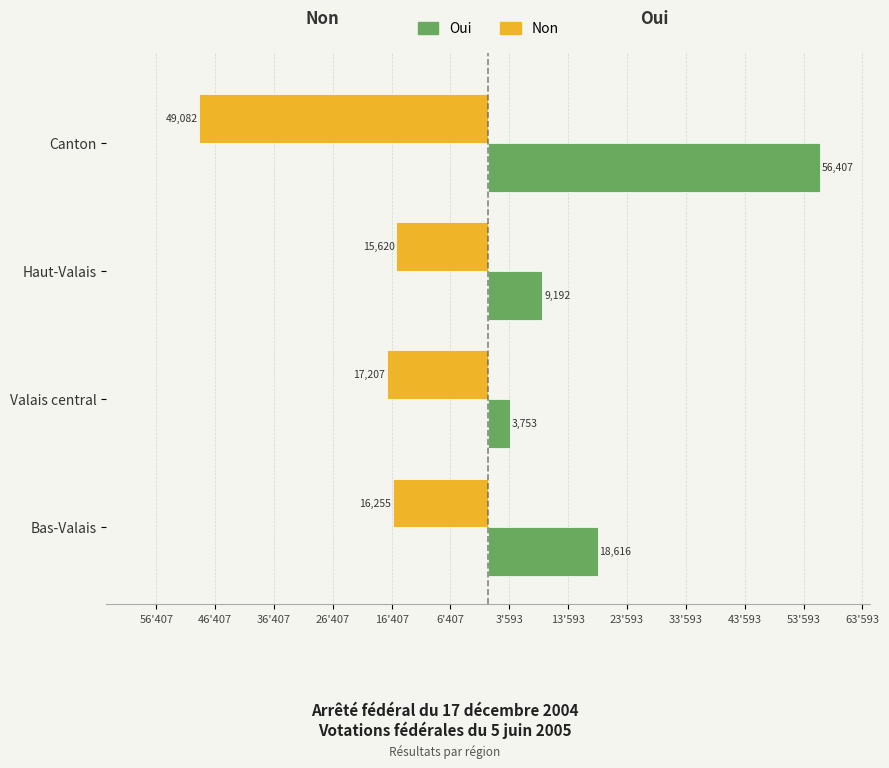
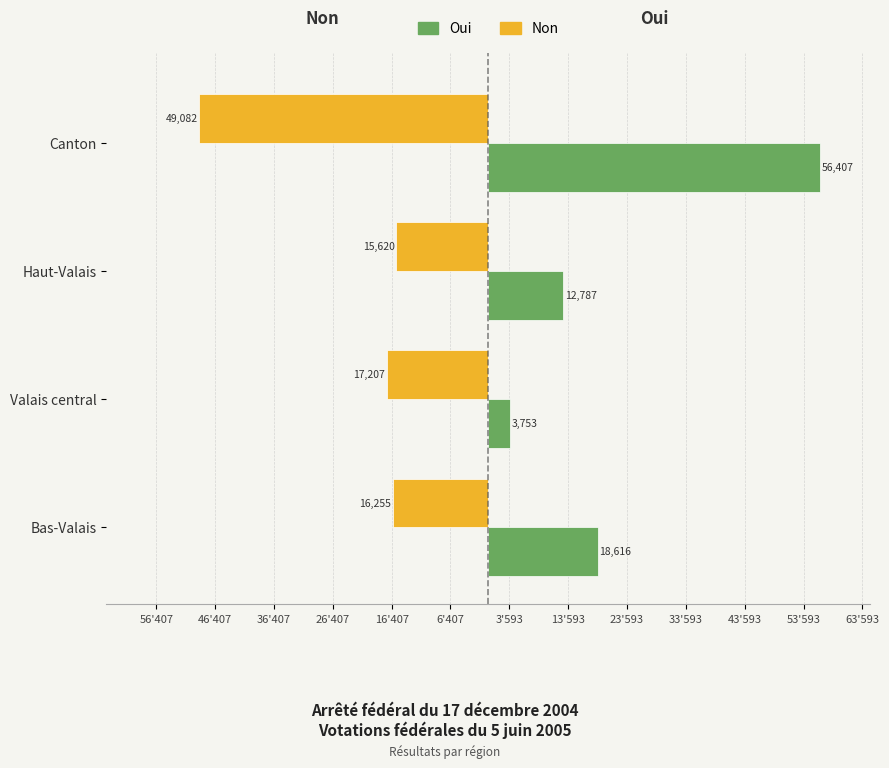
Oui, Haut-Valais: 9,192 -> 12,787
